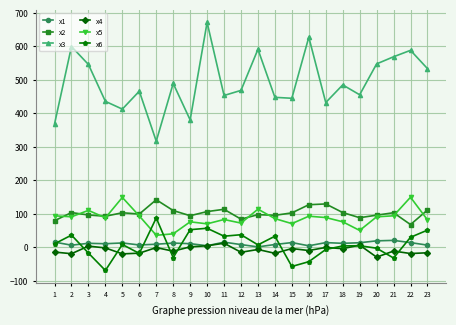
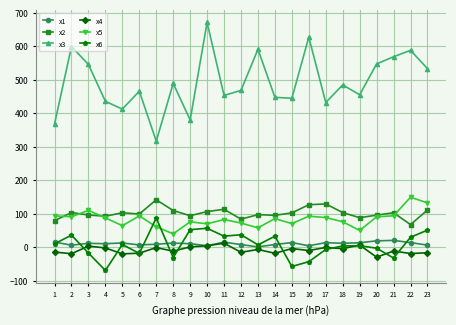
x5, 5: 150 -> 60
x5, 7: 40 -> 60
x5, 13: 110 -> 60
x5, 23: 80 -> 130
